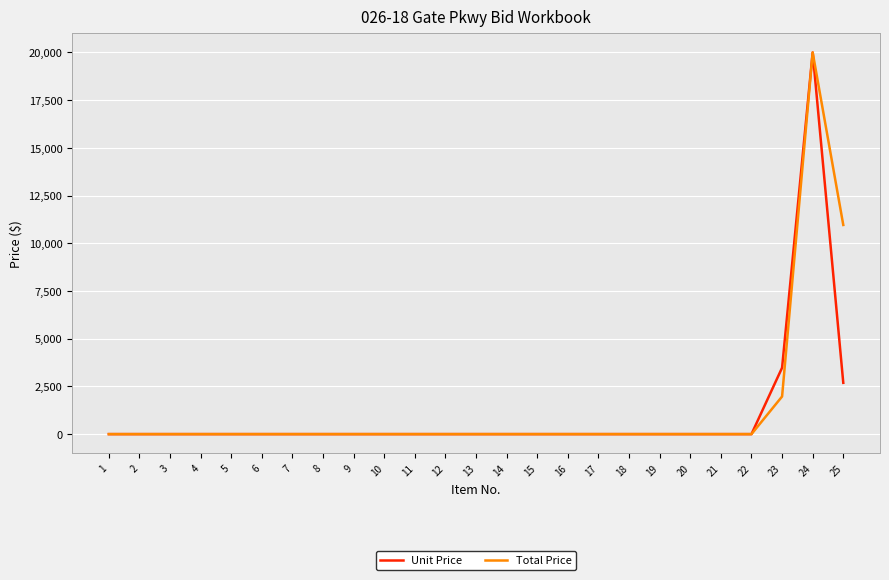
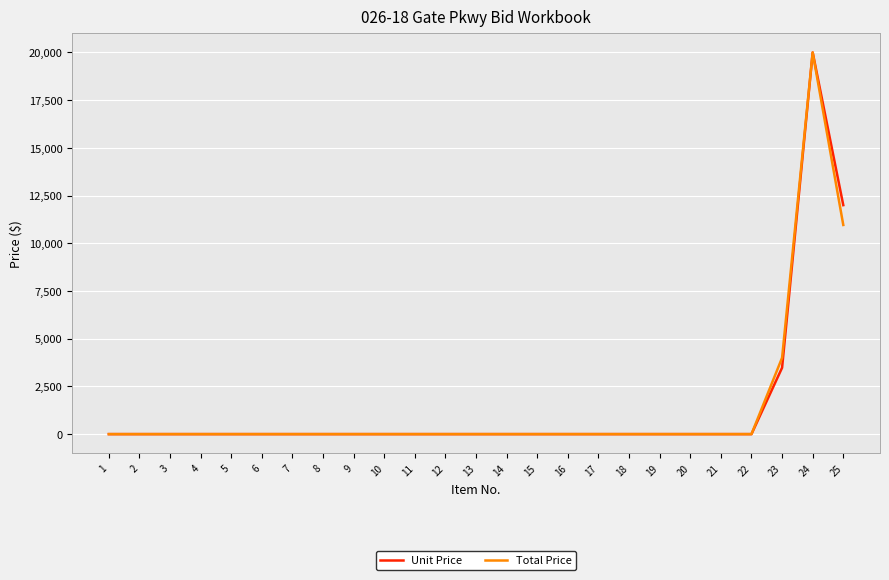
Total Price, 23: 2,000 -> 4,000
Unit Price, 25: 2,700 -> 12,000
